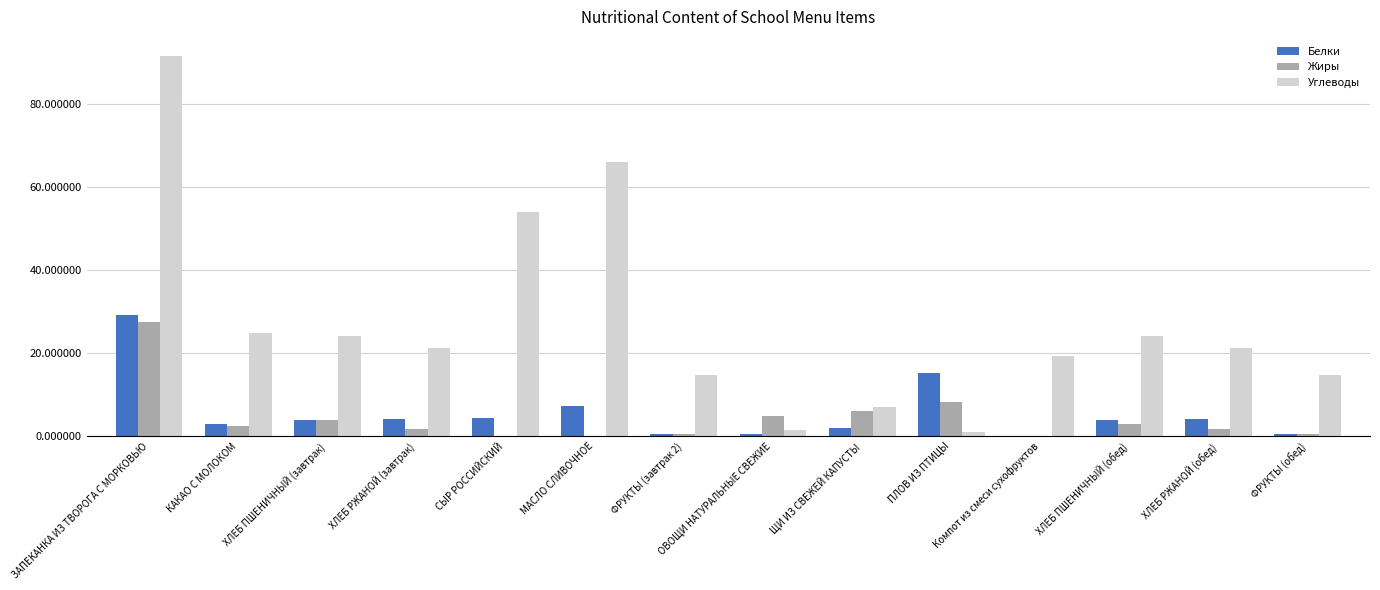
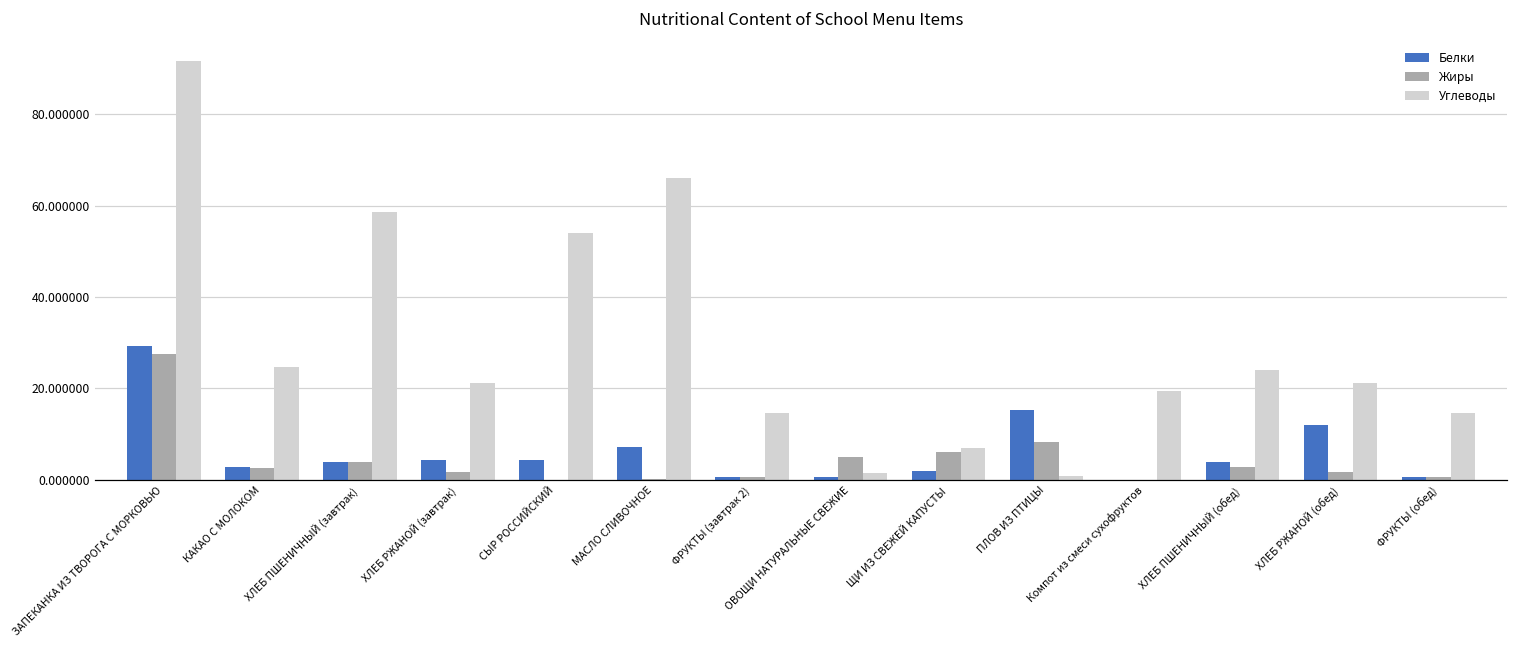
Углеводы, ХЛЕБ ПШЕНИЧНЫЙ (завтрак): 24 -> 59
Белки, ХЛЕБ РЖАНОЙ (обед): 4 -> 12
